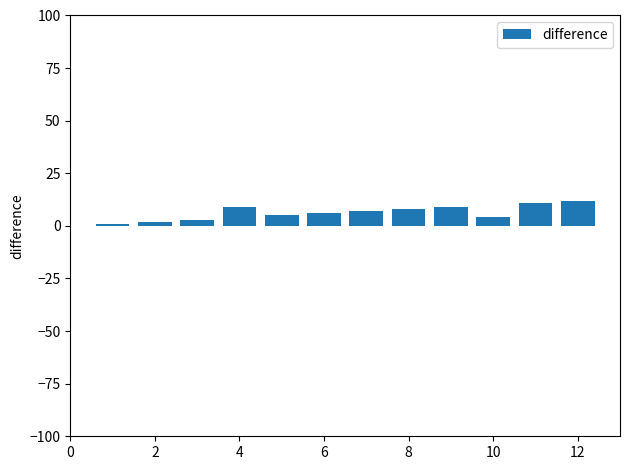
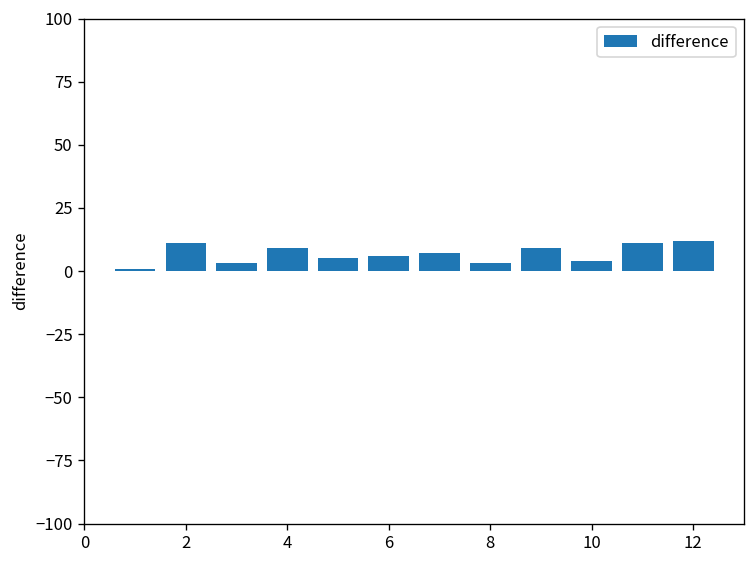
2: 2 -> 11
8: 8 -> 3
